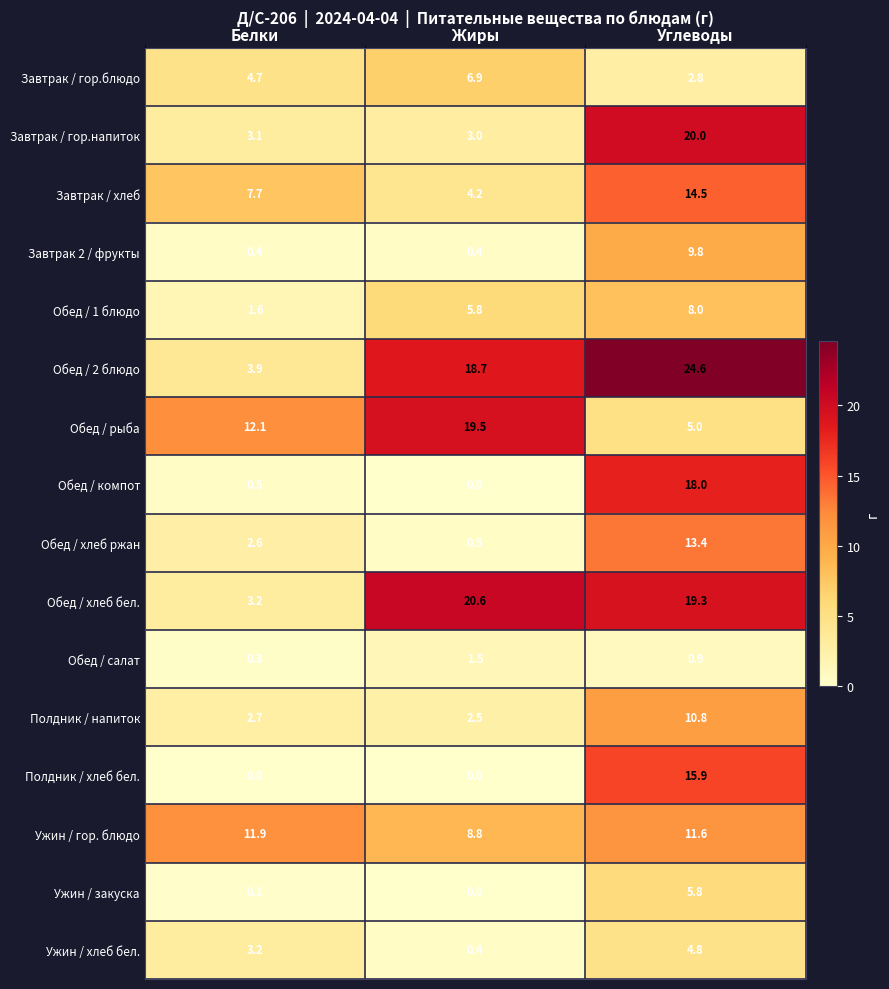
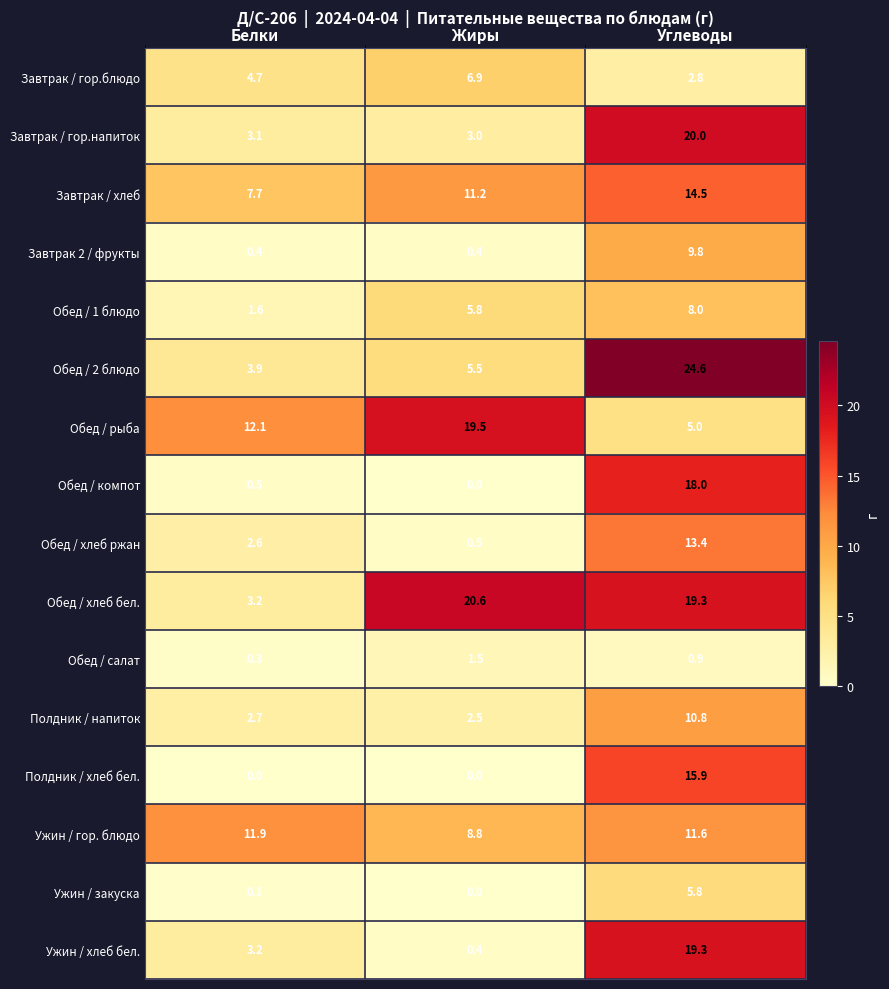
Завтрак / хлеб, Жиры: 4.2 -> 11.2
Обед / 2 блюдо, Жиры: 18.7 -> 5.5
Ужин / хлеб бел., Углеводы: 4.8 -> 19.3
